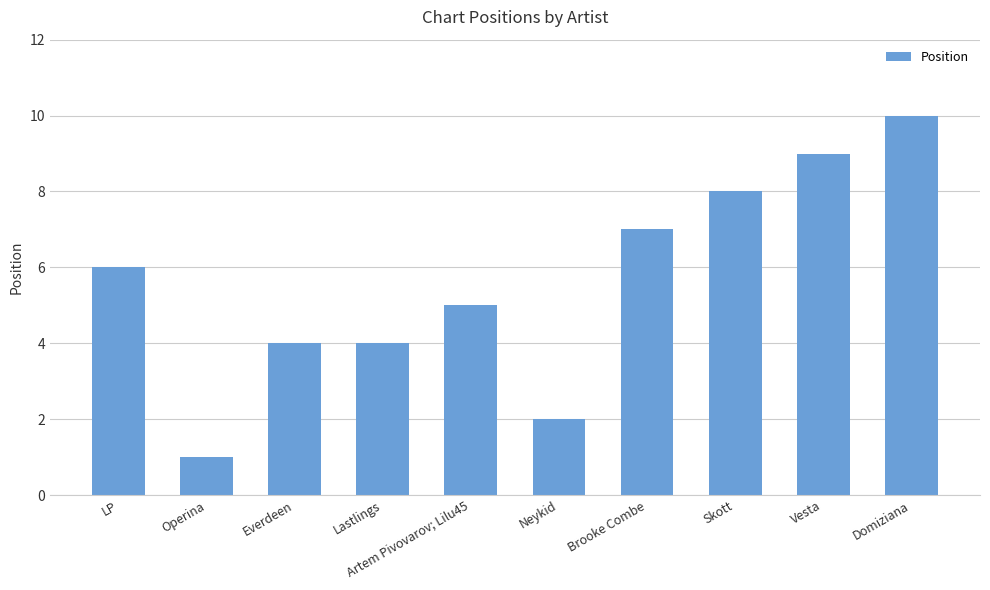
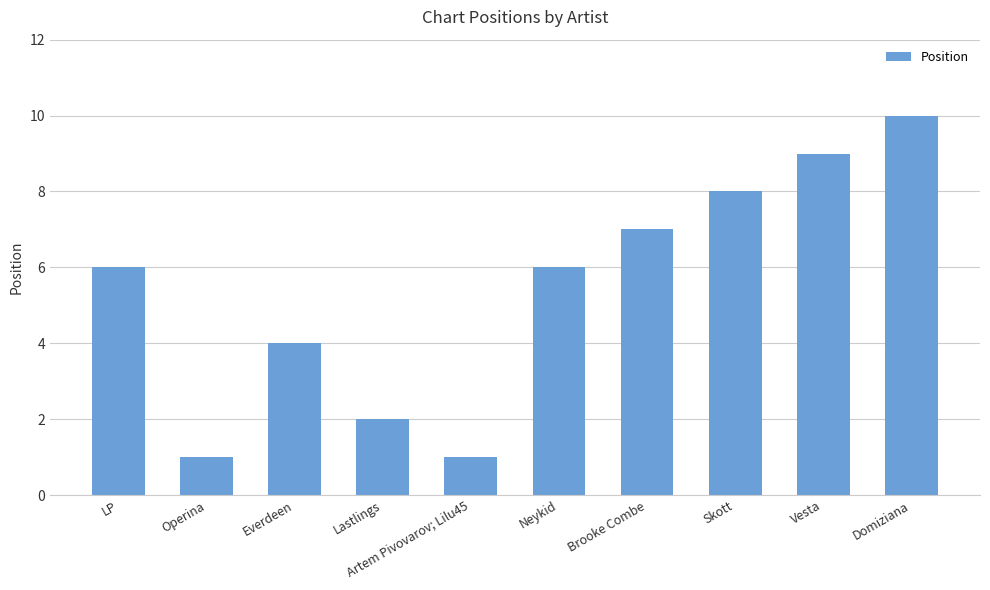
Lastlings: 4 -> 2
Artem Pivovarov; Lilu45: 5 -> 1
Neykid: 2 -> 6
